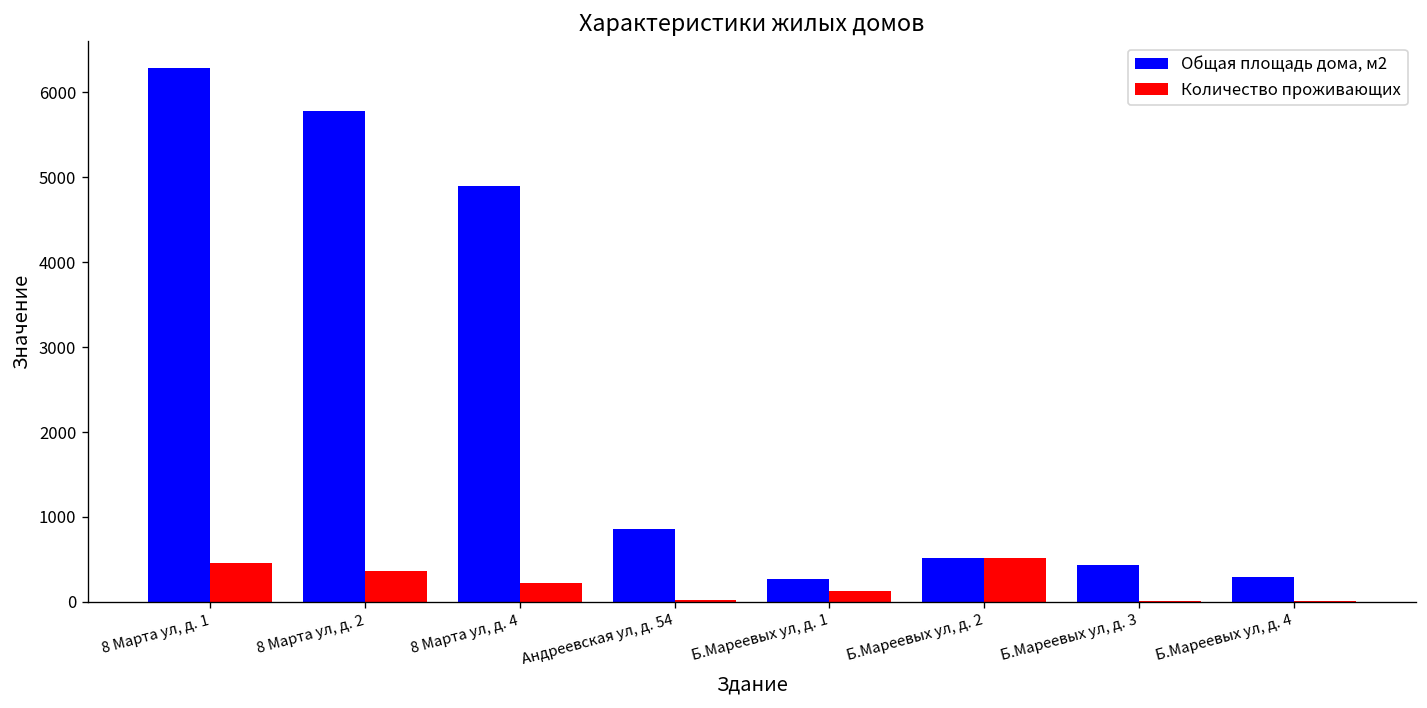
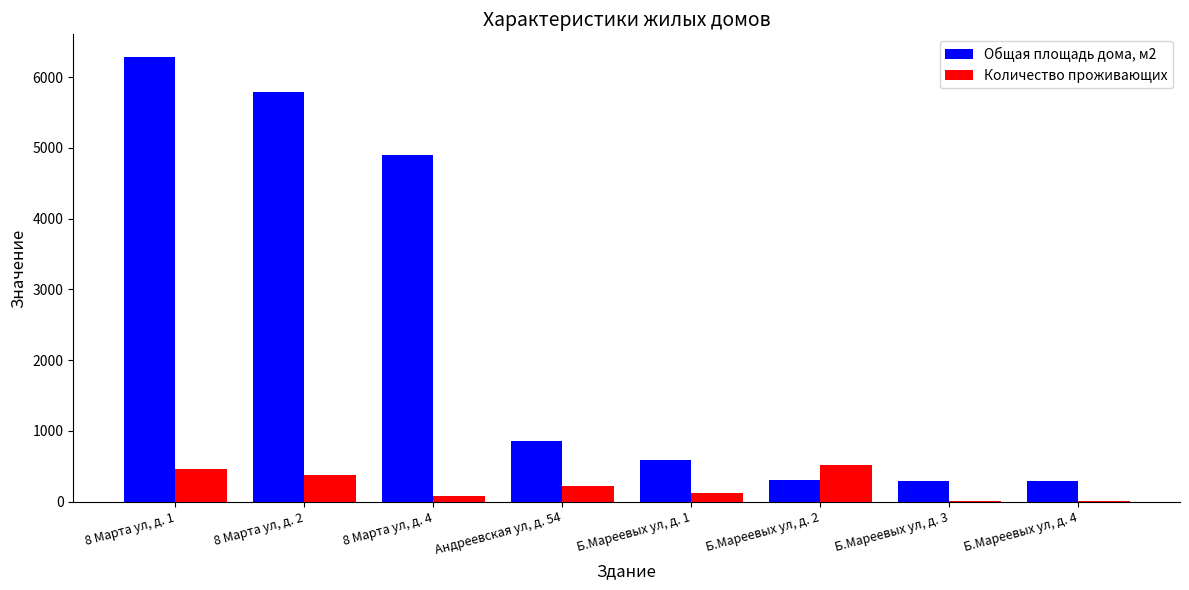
Количество проживающих, 8 Марта ул, д. 4: 200 -> 100
Количество проживающих, Андреевская ул, д. 54: 0 -> 200
Общая площадь дома, м2, Б.Мареевых ул, д. 1: 300 -> 600
Общая площадь дома, м2, Б.Мареевых ул, д. 2: 500 -> 300
Общая площадь дома, м2, Б.Мареевых ул, д. 3: 400 -> 300
